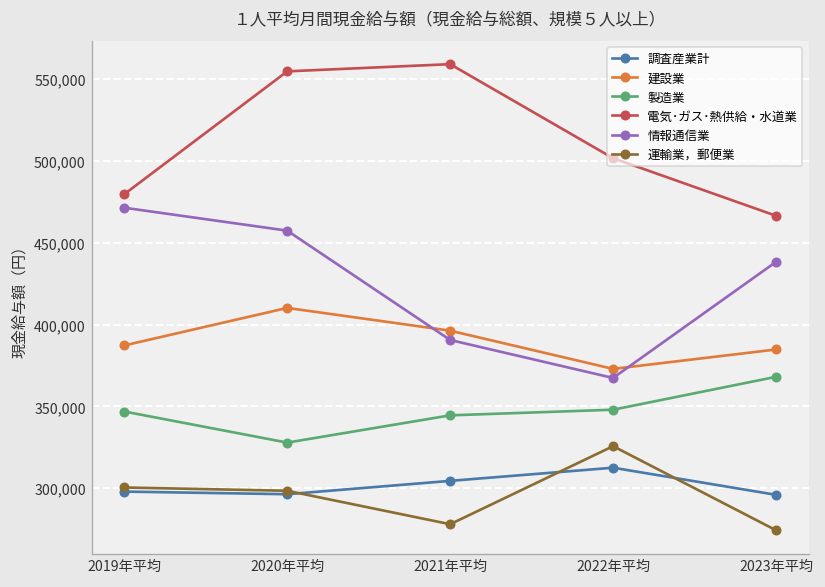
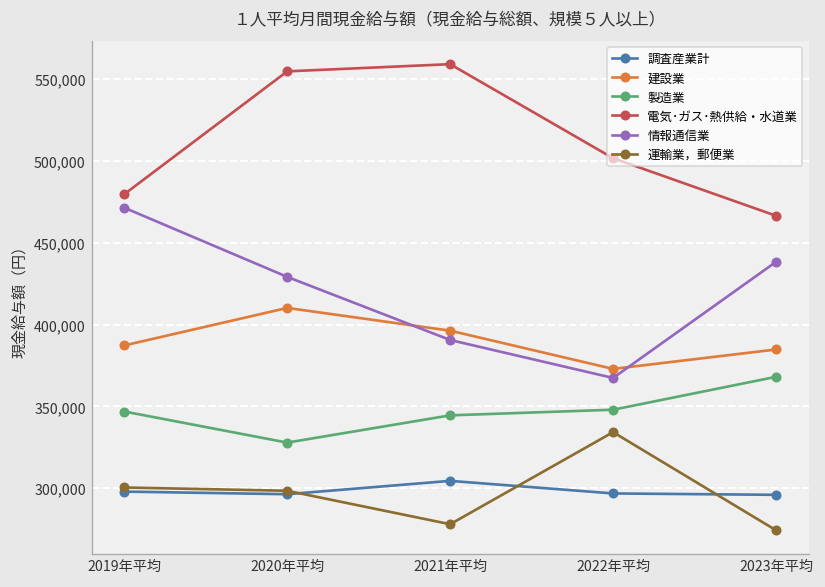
情報通信業, 2020年平均: 457,000 -> 429,000
調査産業計, 2022年平均: 313,000 -> 297,000
運輸業，郵便業, 2022年平均: 326,000 -> 334,000
